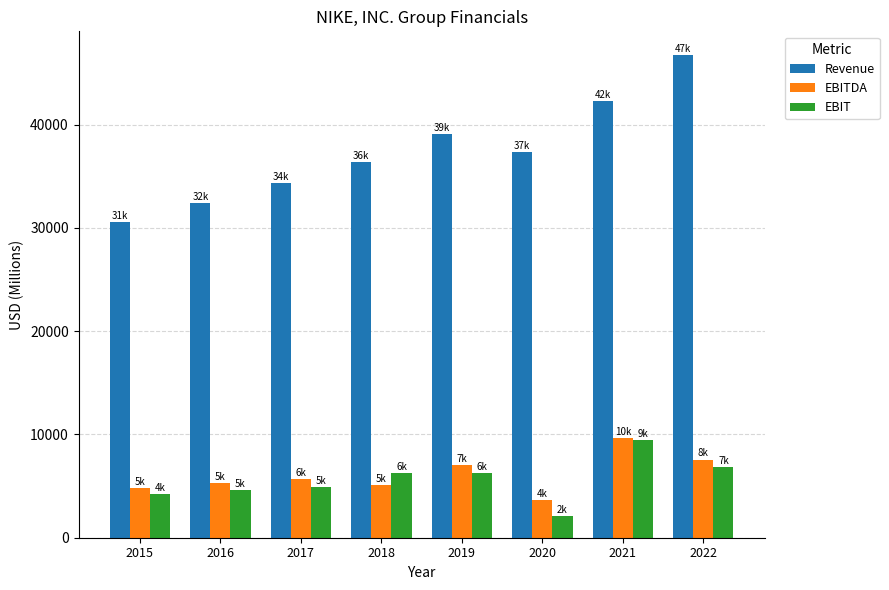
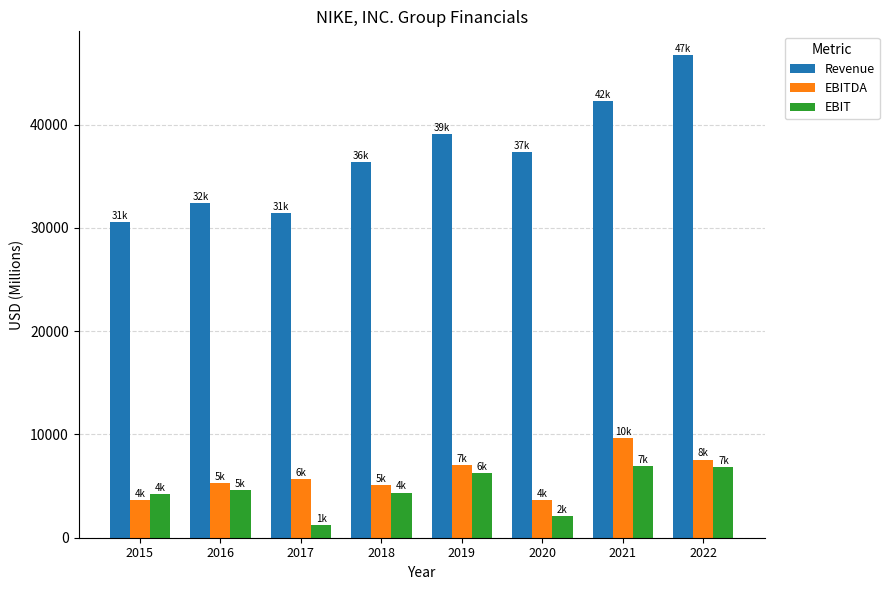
EBITDA, 2015: 5k -> 4k
Revenue, 2017: 34k -> 31k
EBIT, 2017: 5k -> 1k
EBIT, 2018: 6k -> 4k
EBIT, 2021: 9k -> 7k
